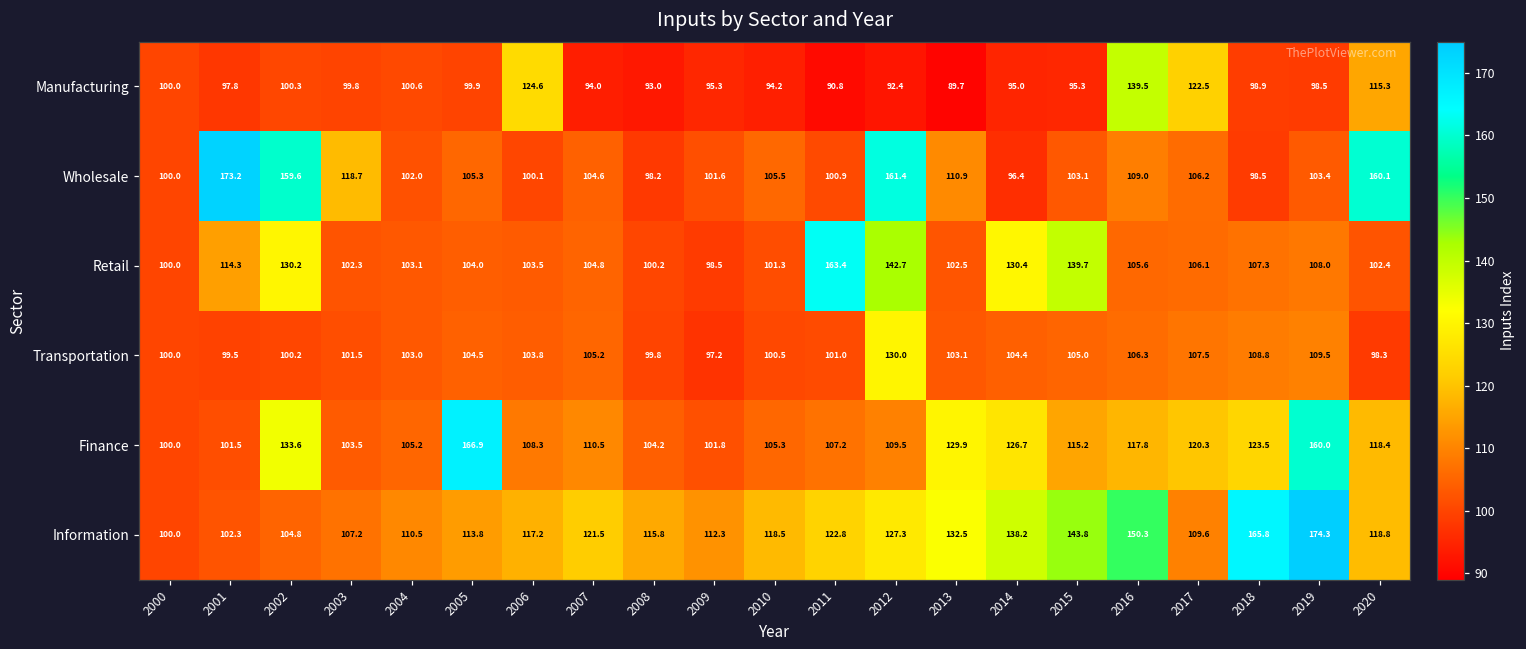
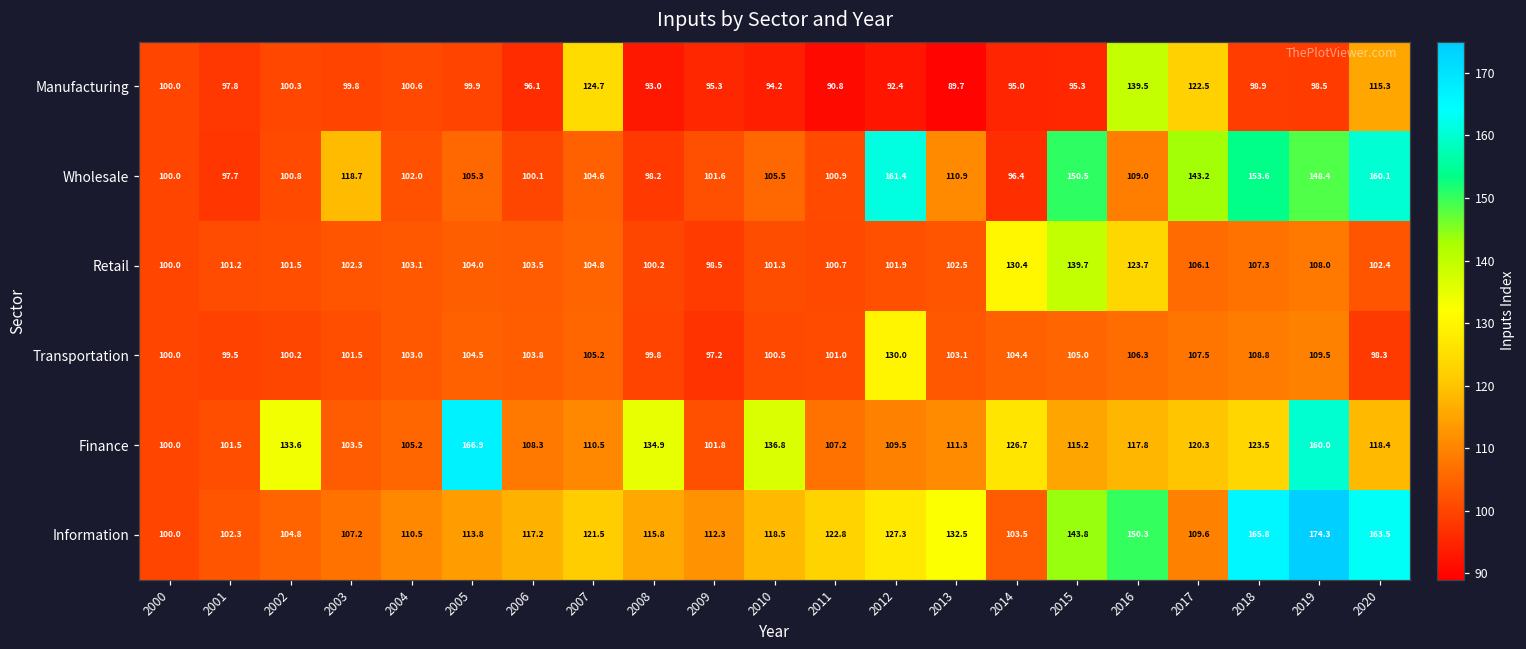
Manufacturing, 2006: 124.6 -> 96.1
Manufacturing, 2007: 94.0 -> 124.7
Wholesale, 2001: 173.2 -> 97.7
Wholesale, 2002: 159.6 -> 100.8
Wholesale, 2015: 103.1 -> 150.5
Wholesale, 2017: 106.2 -> 143.2
Wholesale, 2018: 98.5 -> 153.6
Wholesale, 2019: 103.4 -> 148.4
Retail, 2001: 114.3 -> 101.2
Retail, 2002: 130.2 -> 101.5
Retail, 2011: 163.4 -> 100.7
Retail, 2012: 142.7 -> 101.9
Retail, 2016: 105.6 -> 123.7
Finance, 2008: 104.2 -> 134.9
Finance, 2010: 105.3 -> 136.8
Finance, 2013: 129.9 -> 111.3
Information, 2014: 138.2 -> 103.5
Information, 2020: 118.8 -> 163.5
